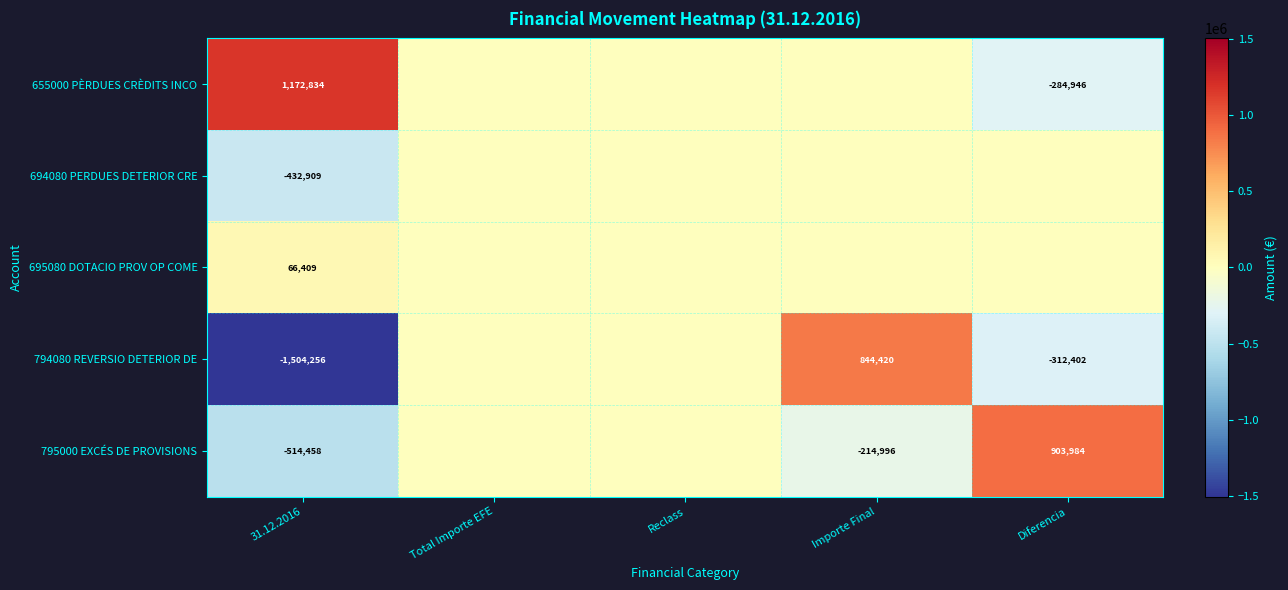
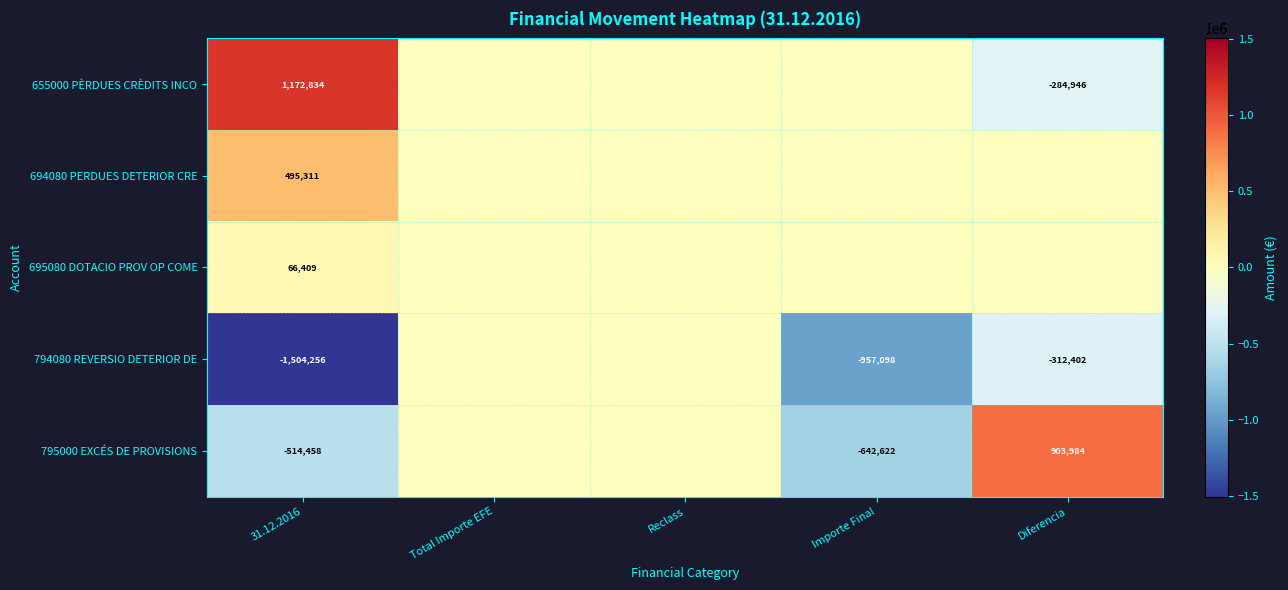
694080 PERDUES DETERIOR CRE, 31.12.2016: -432,909 -> 495,311
794080 REVERSIO DETERIOR DE, Importe Final: 844,420 -> -957,098
795000 EXCÉS DE PROVISIONS, Importe Final: -214,996 -> -642,622
